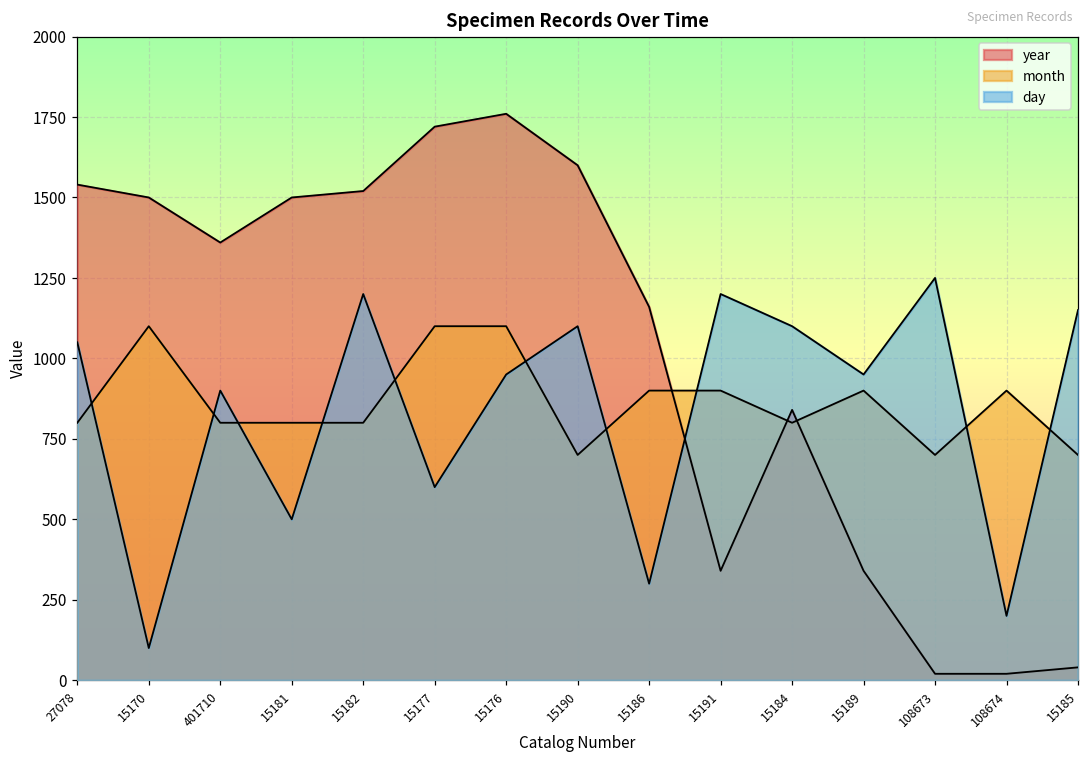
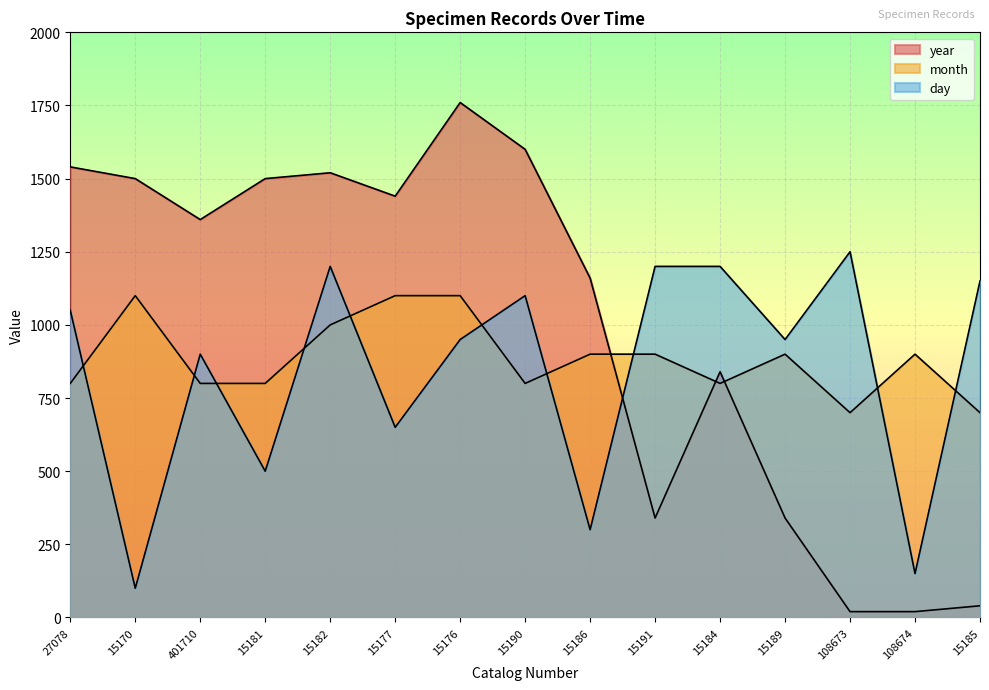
month, 15182: 800 -> 1000
year, 15177: 1720 -> 1440
day, 15177: 600 -> 650
month, 15190: 700 -> 800
day, 15184: 1100 -> 1200
day, 108674: 200 -> 150
